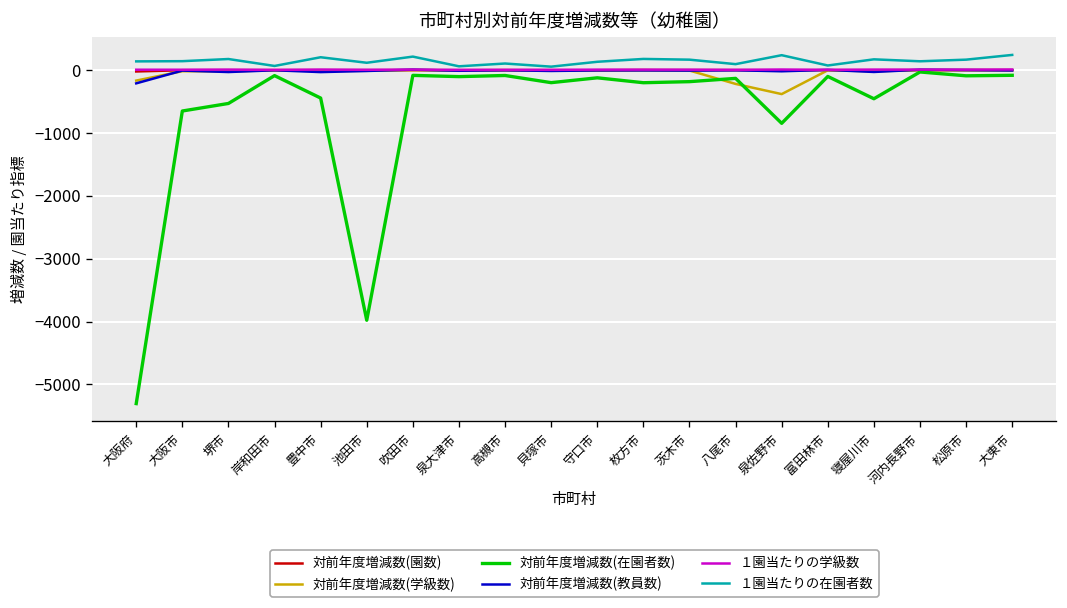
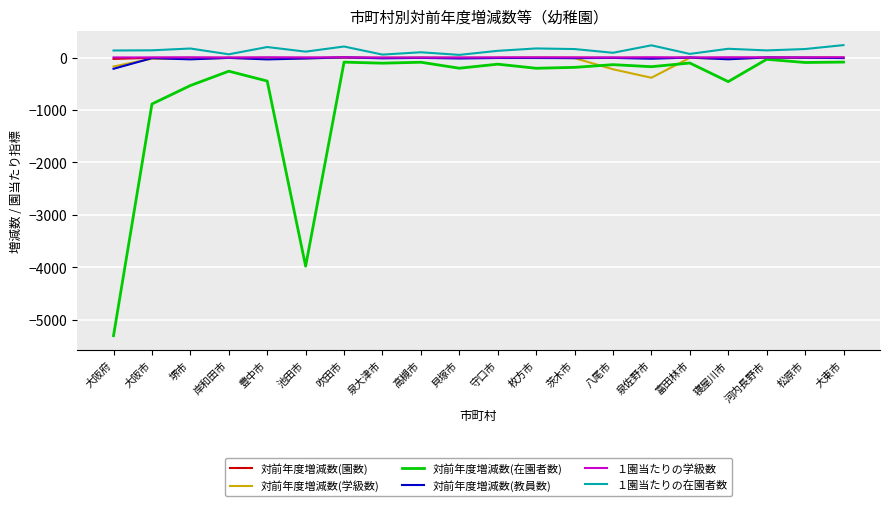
対前年度増減数(在園者数), 大阪市: -700 -> -900
対前年度増減数(在園者数), 岸和田市: -100 -> -300
対前年度増減数(在園者数), 泉佐野市: -800 -> -200
